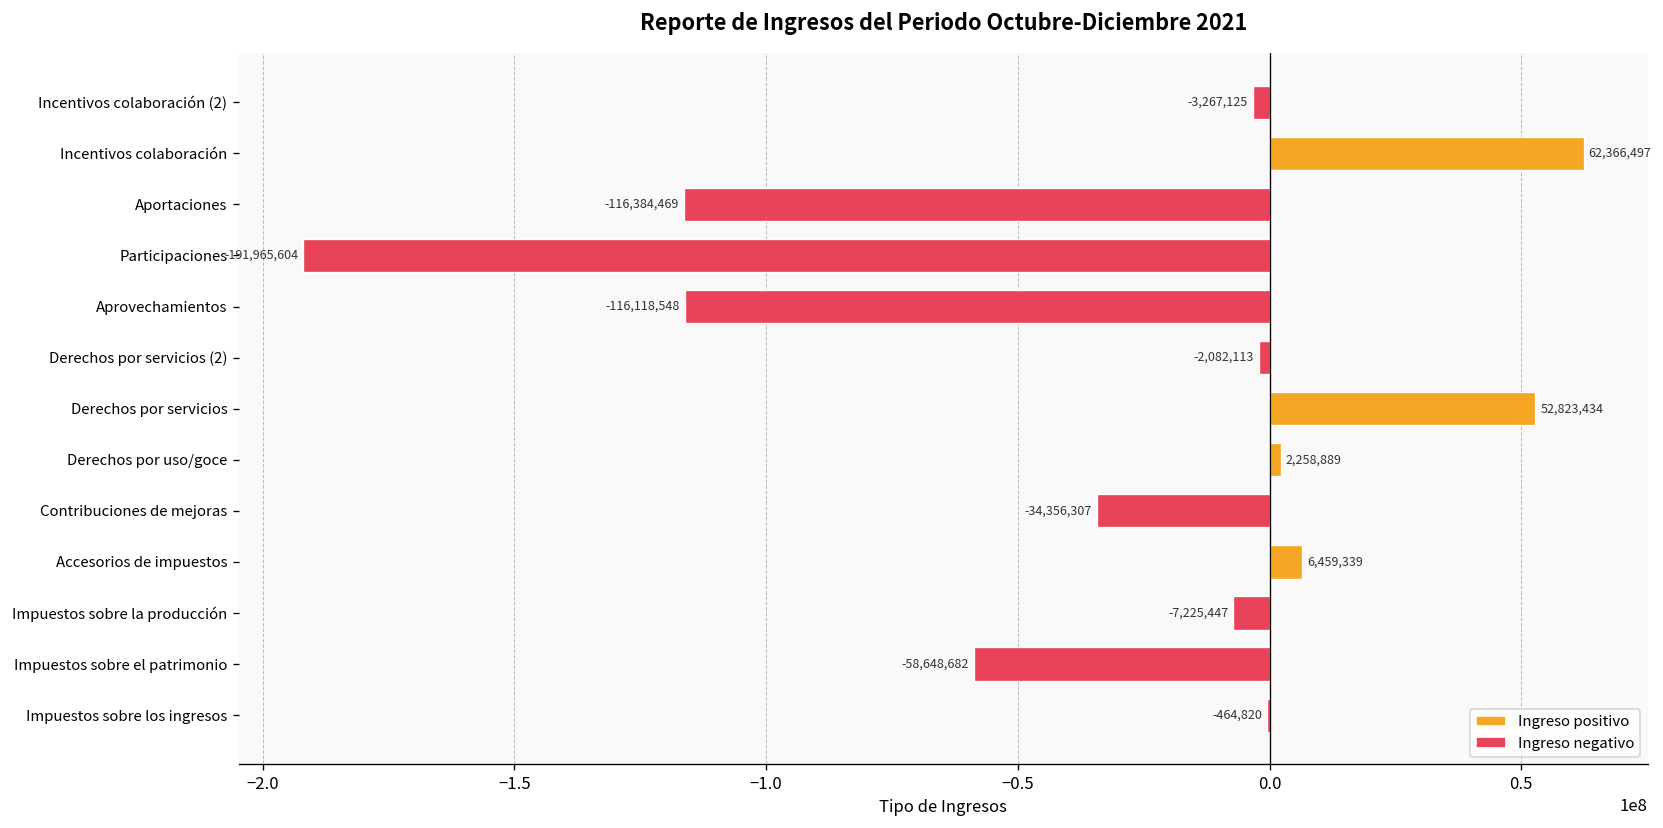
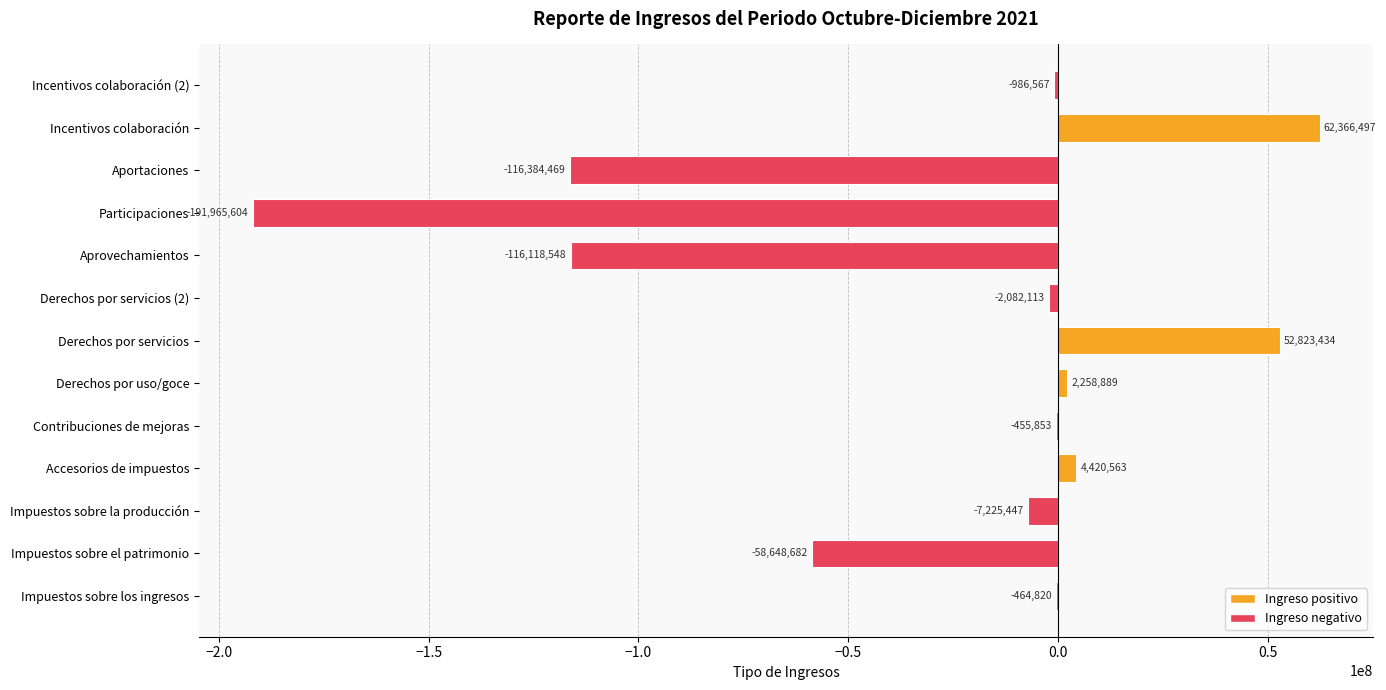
Incentivos colaboración (2): -3,267,125 -> -986,567
Contribuciones de mejoras: -34,356,307 -> -455,853
Accesorios de impuestos: 6,459,339 -> 4,420,563
